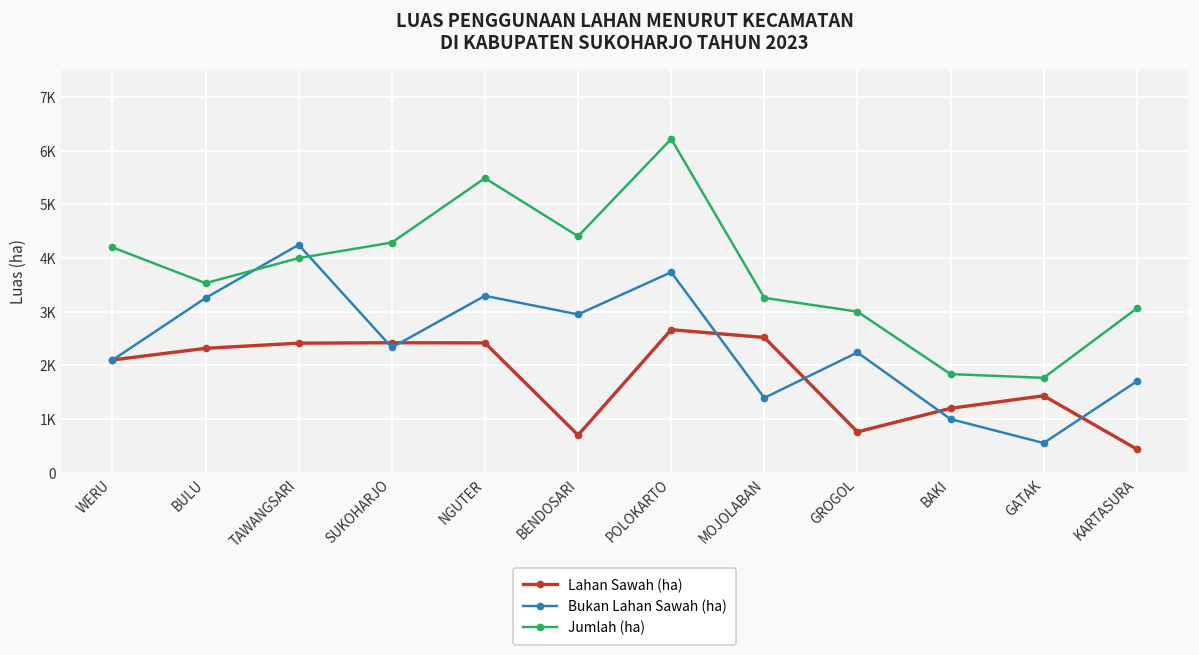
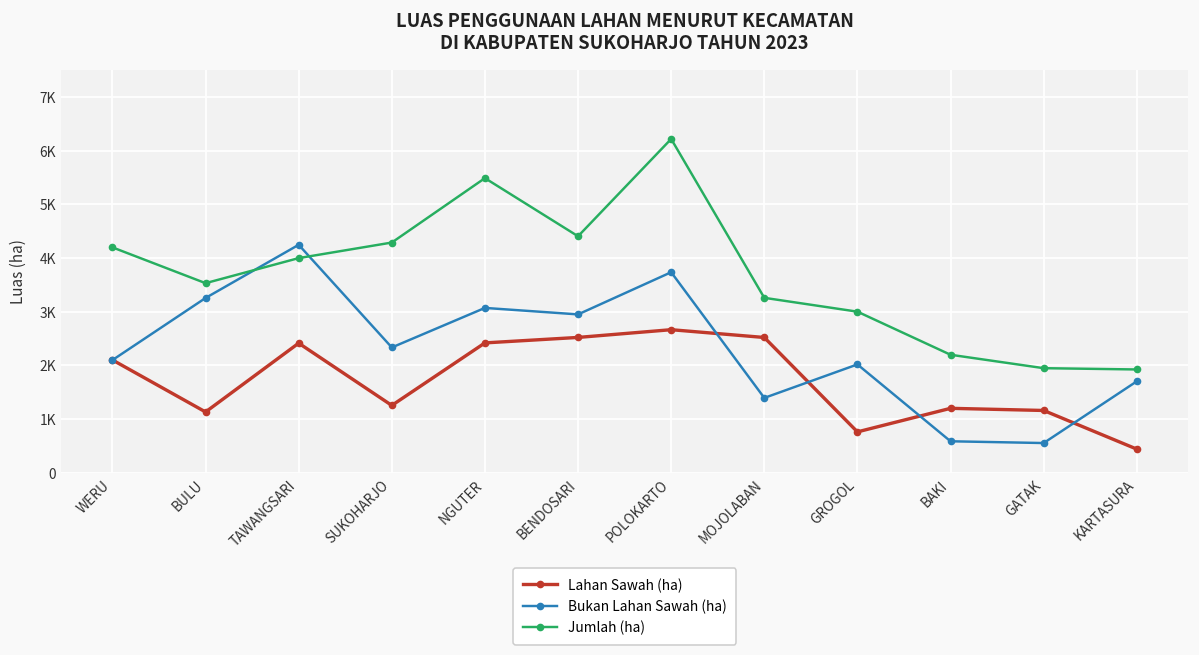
Lahan Sawah (ha), BULU: 2300 -> 1100
Lahan Sawah (ha), SUKOHARJO: 2400 -> 1300
Bukan Lahan Sawah (ha), NGUTER: 3300 -> 3100
Lahan Sawah (ha), BENDOSARI: 700 -> 2500
Bukan Lahan Sawah (ha), GROGOL: 2200 -> 2000
Bukan Lahan Sawah (ha), BAKI: 1000 -> 600
Jumlah (ha), BAKI: 1800 -> 2200
Lahan Sawah (ha), GATAK: 1400 -> 1200
Jumlah (ha), GATAK: 1800 -> 1900
Jumlah (ha), KARTASURA: 3100 -> 1900
